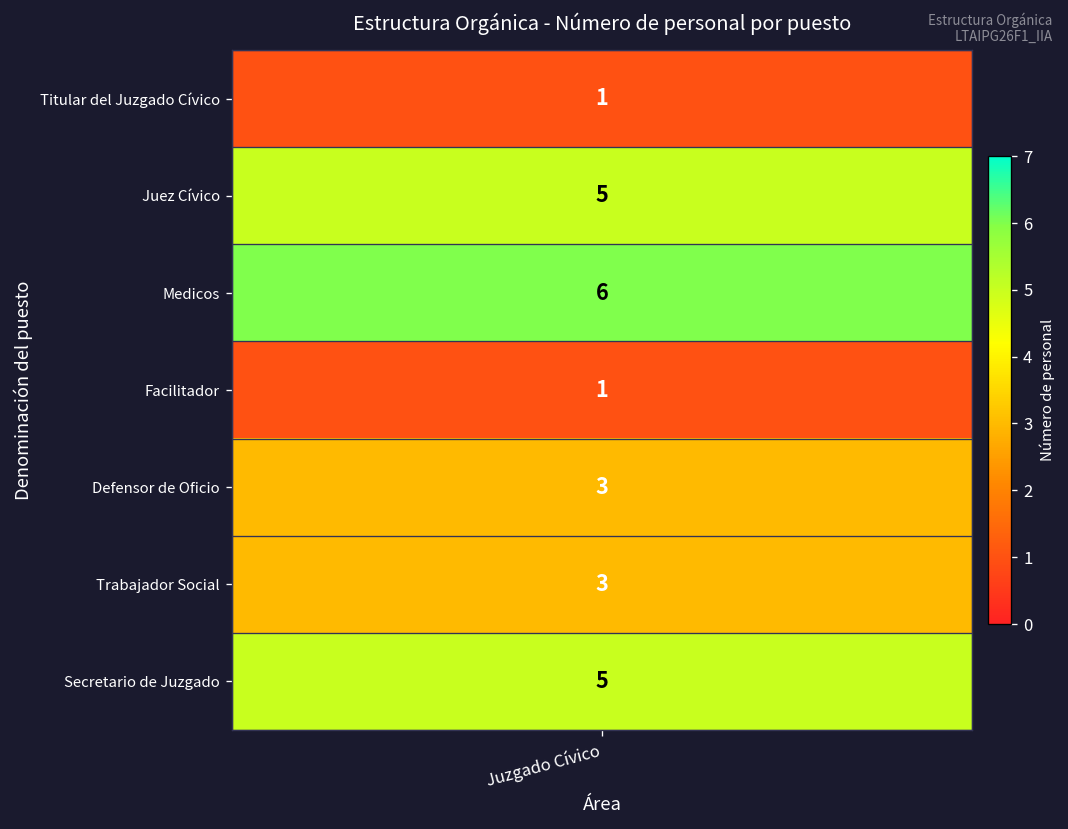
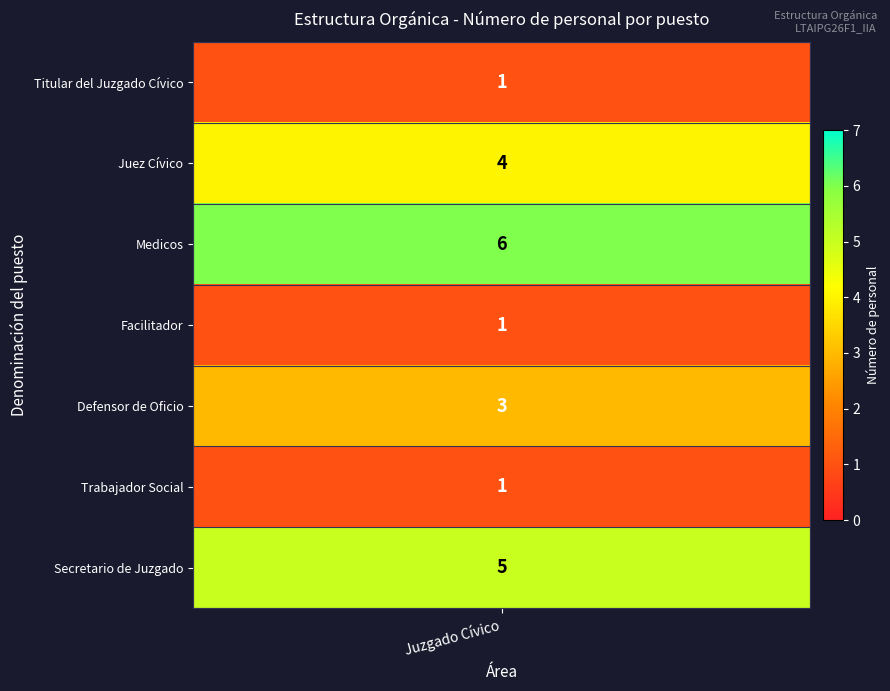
Juez Cívico, Juzgado Cívico: 5 -> 4
Trabajador Social, Juzgado Cívico: 3 -> 1
